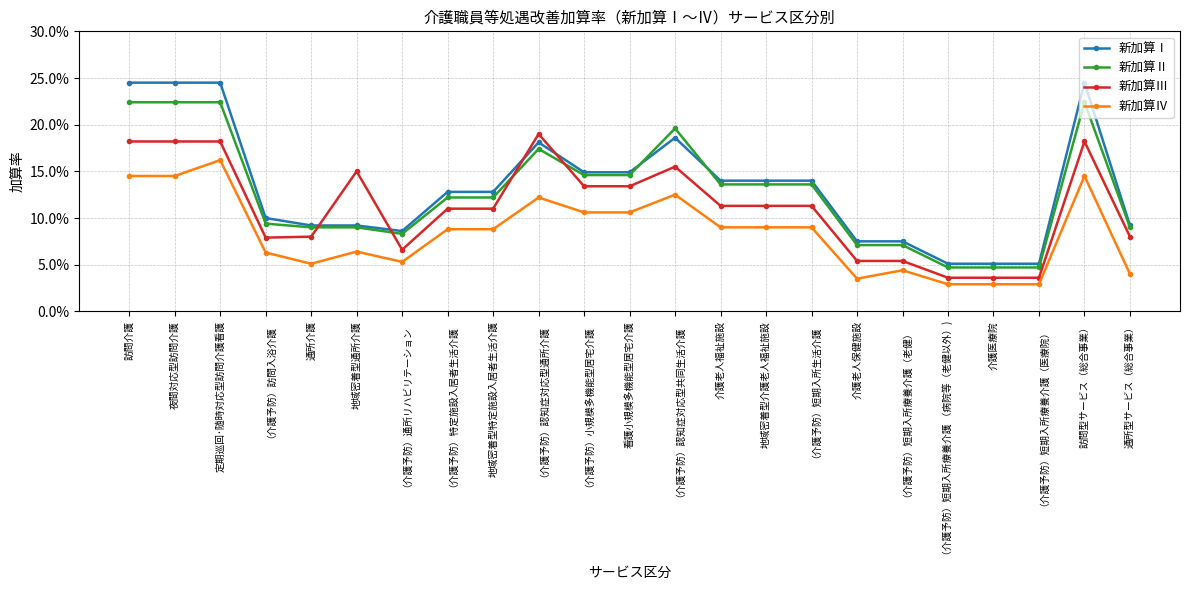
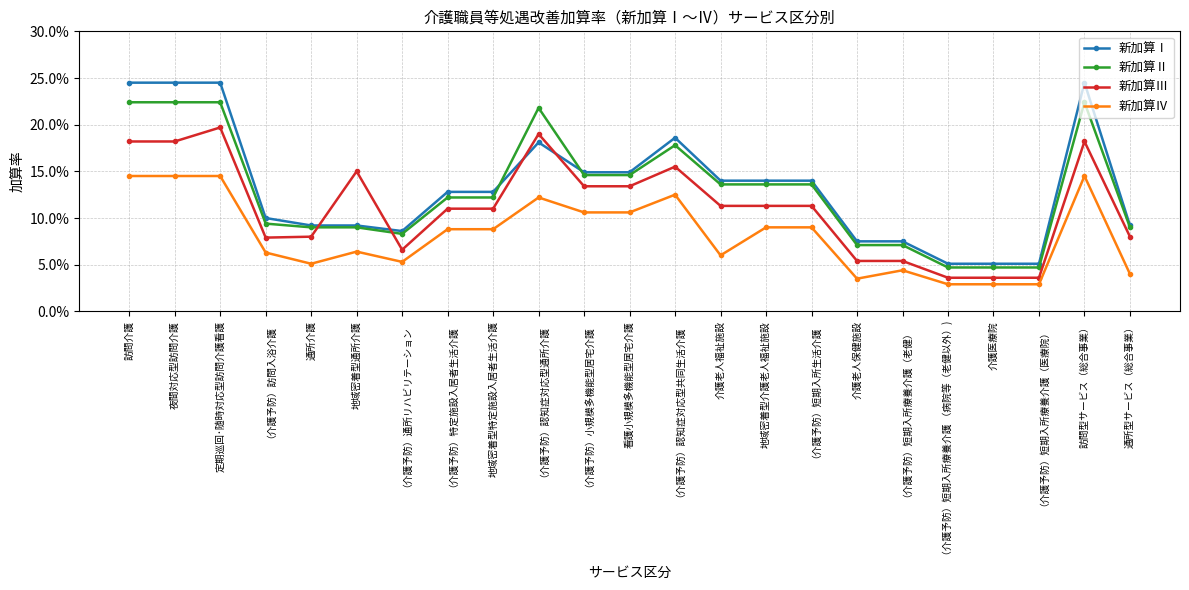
新加算Ⅲ, 定期巡回･随時対応型訪問介護看護: 18% -> 20%
新加算Ⅳ, 定期巡回･随時対応型訪問介護看護: 16% -> 14%
新加算Ⅱ, （介護予防）認知症対応型通所介護: 17% -> 22%
新加算Ⅱ, （介護予防）認知症対応型共同生活介護: 20% -> 18%
新加算Ⅳ, 介護老人福祉施設: 9% -> 6%
